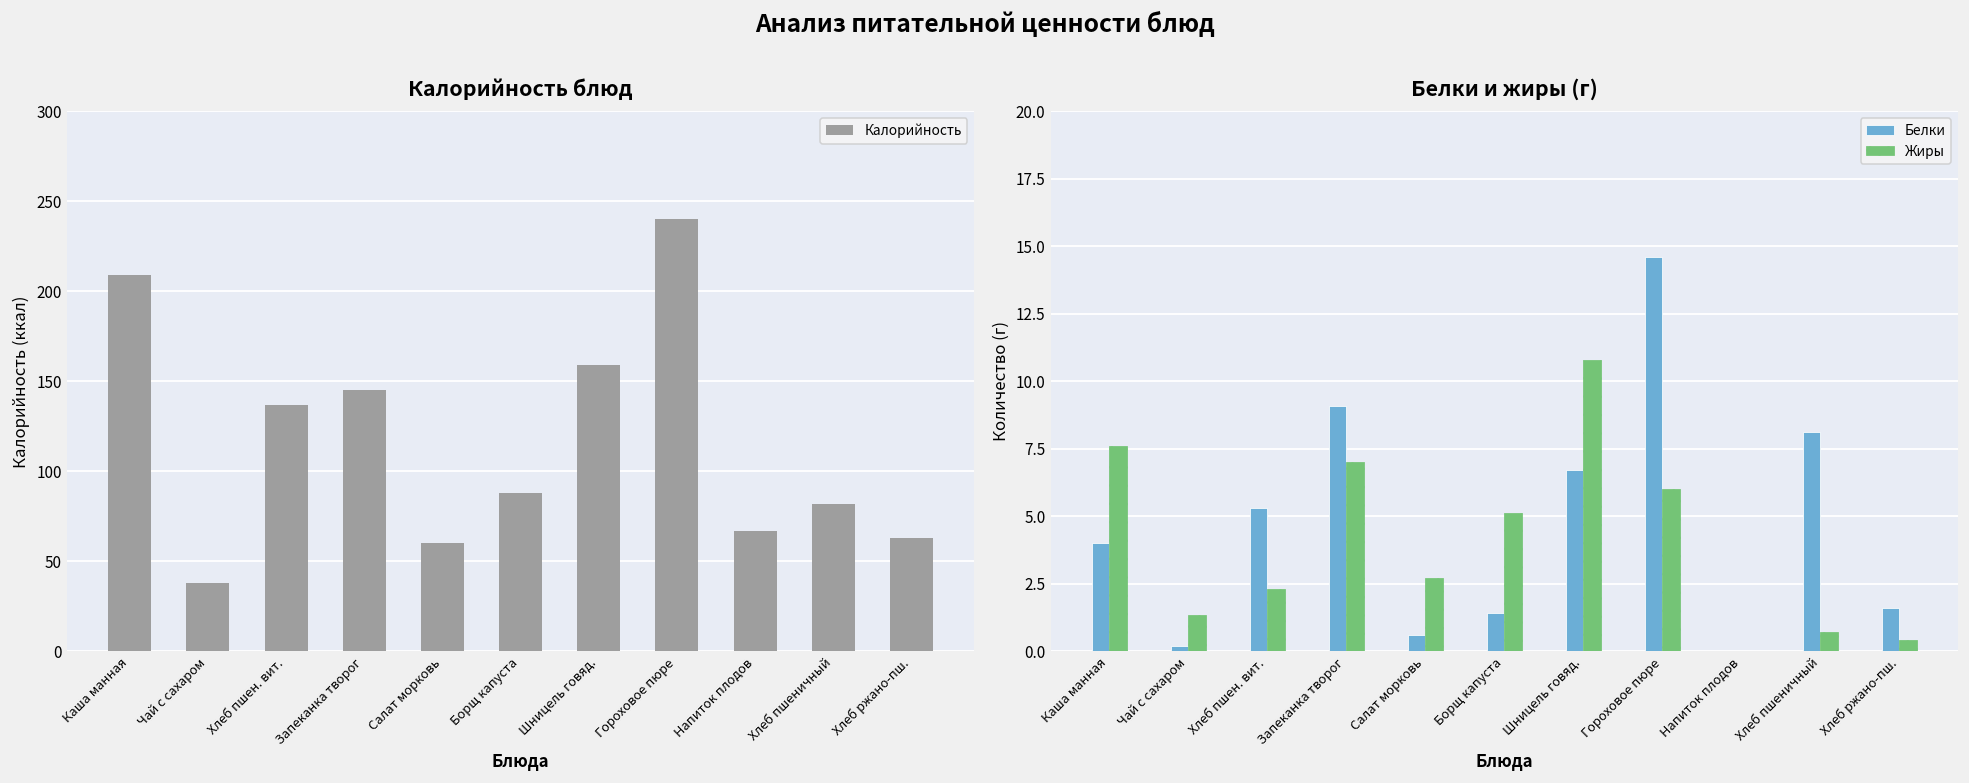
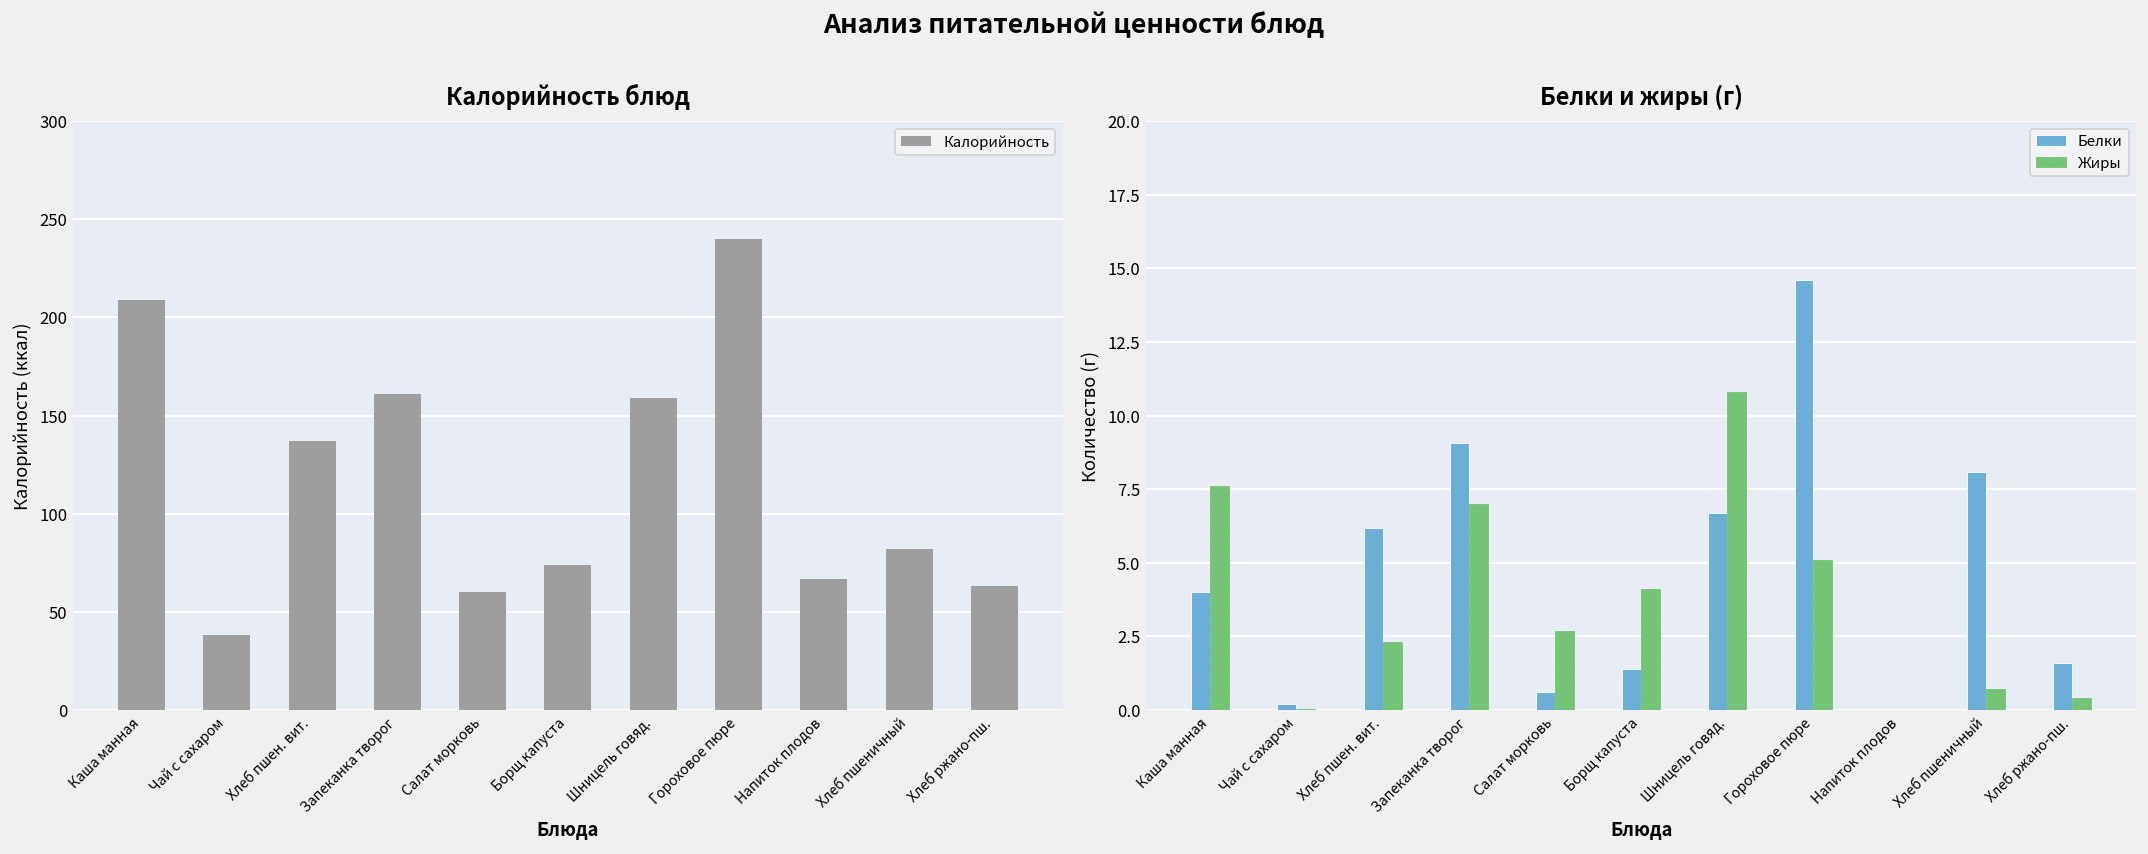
Калорийность блюд, Запеканка творог: 145 -> 161
Калорийность блюд, Борщ капуста: 88 -> 74
Белки и жиры (г), Жиры, Чай с сахаром: 1.3 -> 0.0
Белки и жиры (г), Белки, Хлеб пшен. вит.: 5.3 -> 6.2
Белки и жиры (г), Жиры, Борщ капуста: 5.1 -> 4.1
Белки и жиры (г), Жиры, Гороховое пюре: 6.0 -> 5.1
